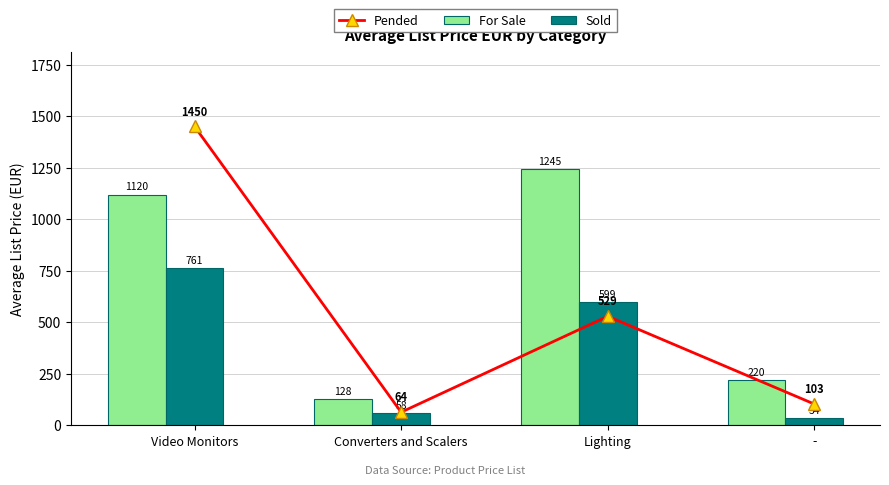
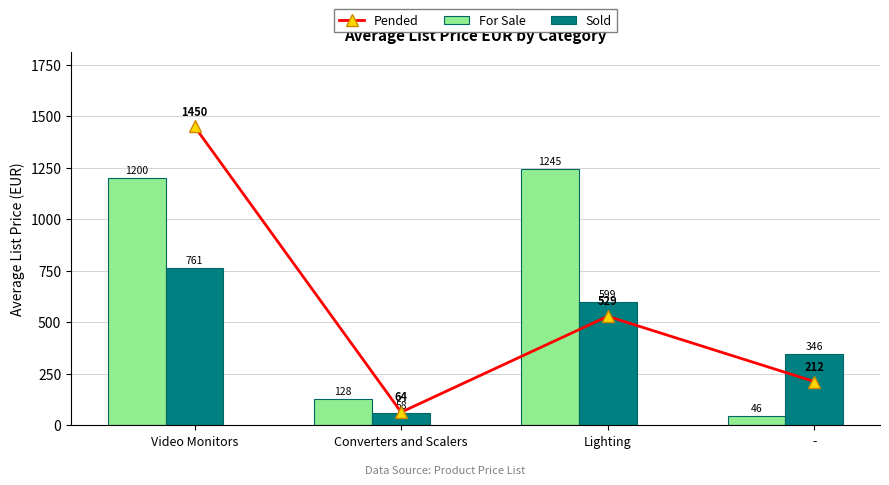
For Sale, Video Monitors: 1120 -> 1200
For Sale, -: 220 -> 46
Pended, -: 103 -> 212
Sold, -: 34 -> 346
